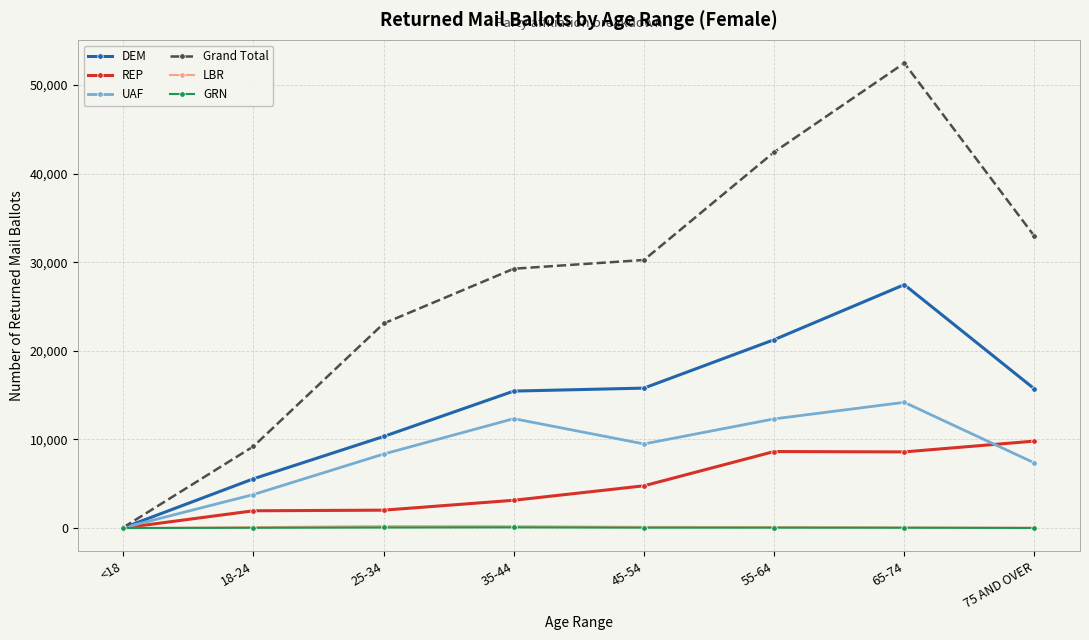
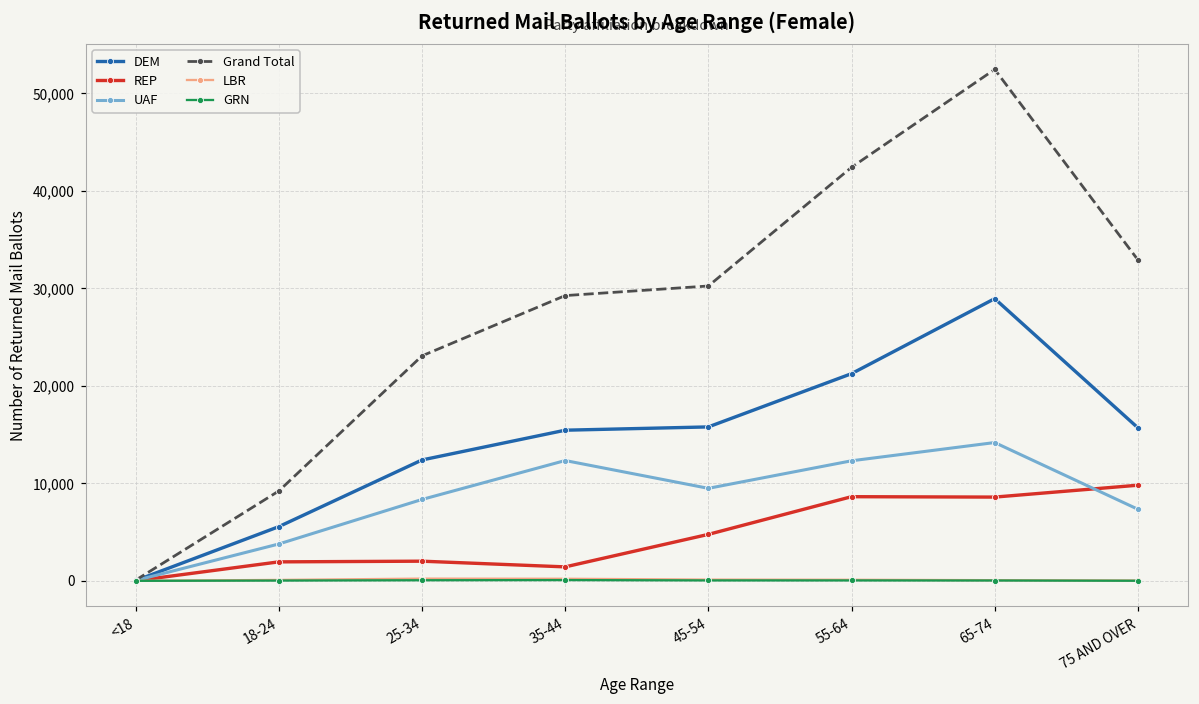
DEM, 25-34: 10,000 -> 12,000
REP, 35-44: 3,000 -> 1,000
DEM, 65-74: 27,000 -> 29,000
